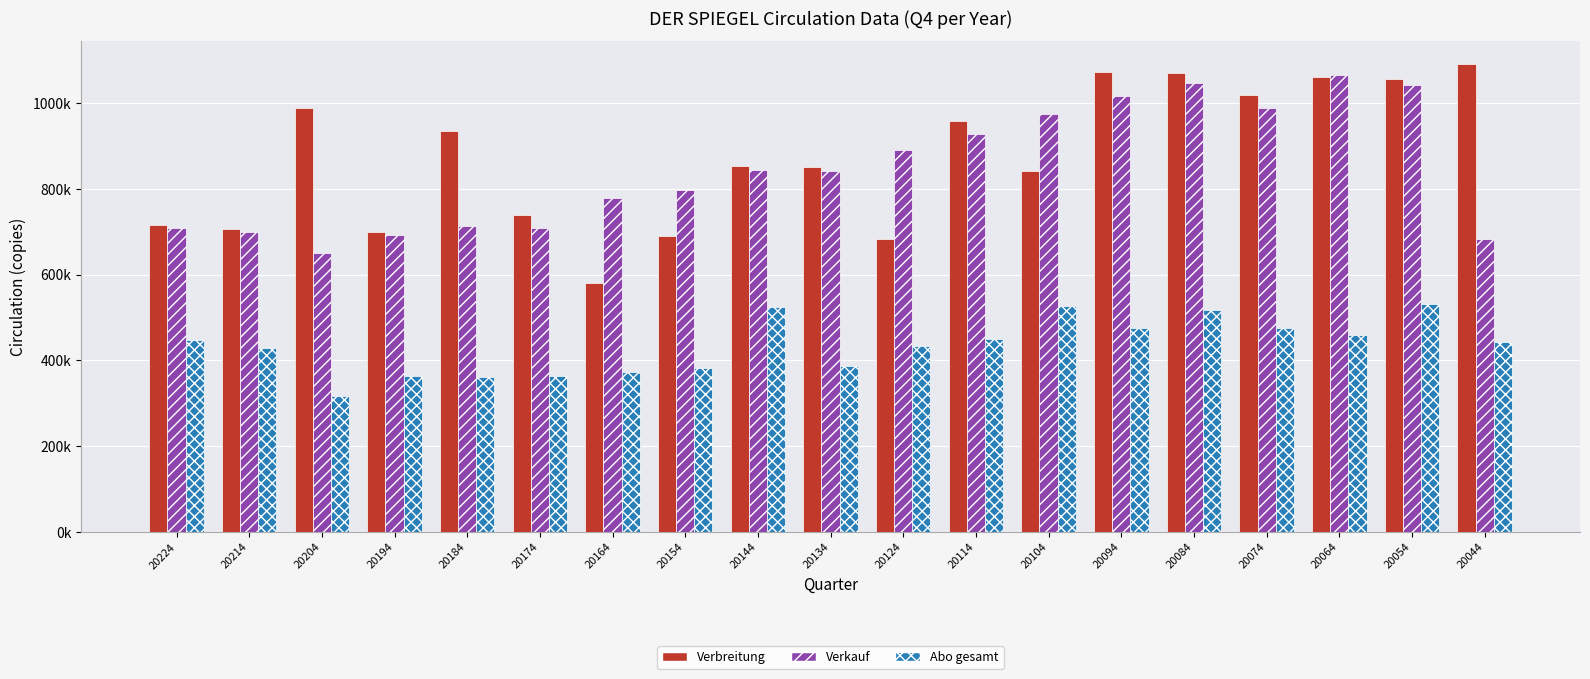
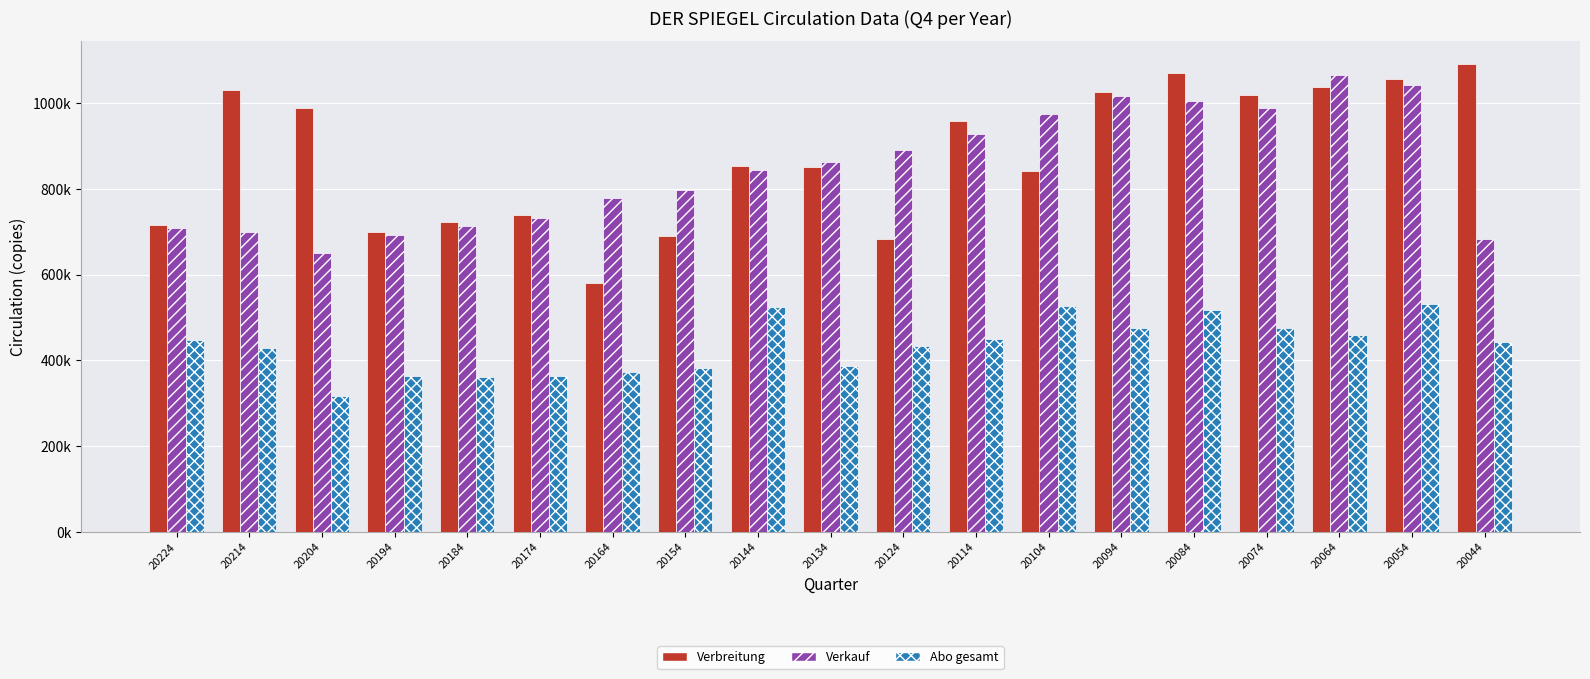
Verbreitung, 20214: 710000 -> 1030000
Verbreitung, 20184: 940000 -> 720000
Verkauf, 20174: 710000 -> 730000
Verkauf, 20134: 840000 -> 860000
Verbreitung, 20094: 1070000 -> 1030000
Verkauf, 20084: 1050000 -> 1000000
Verbreitung, 20064: 1060000 -> 1040000
